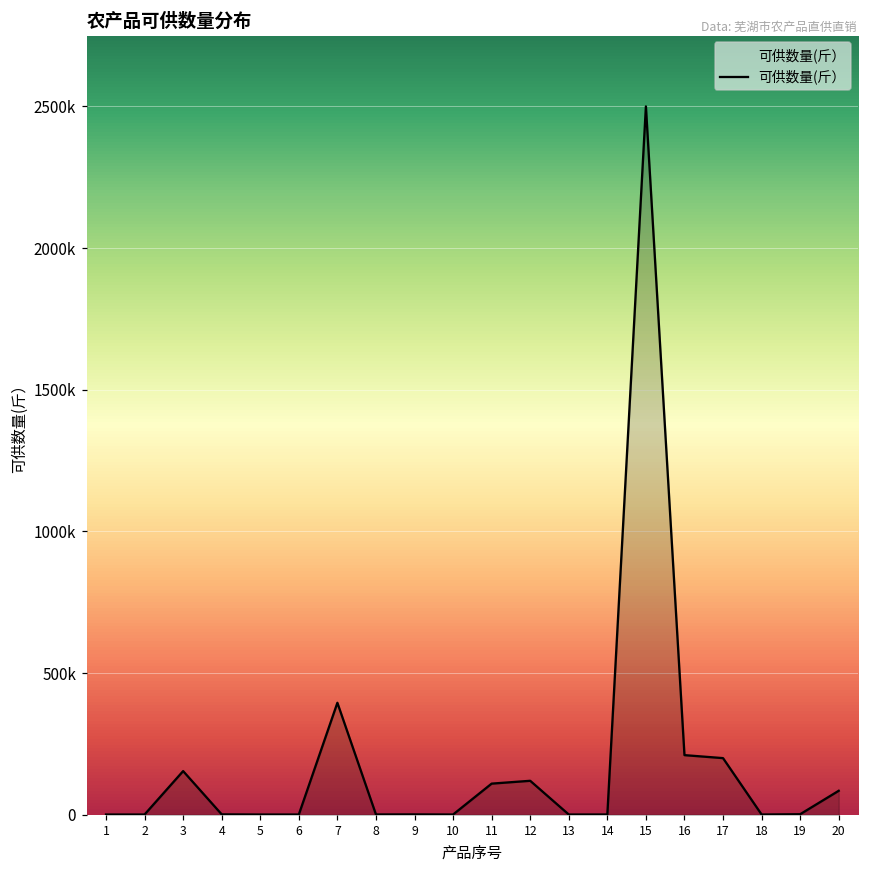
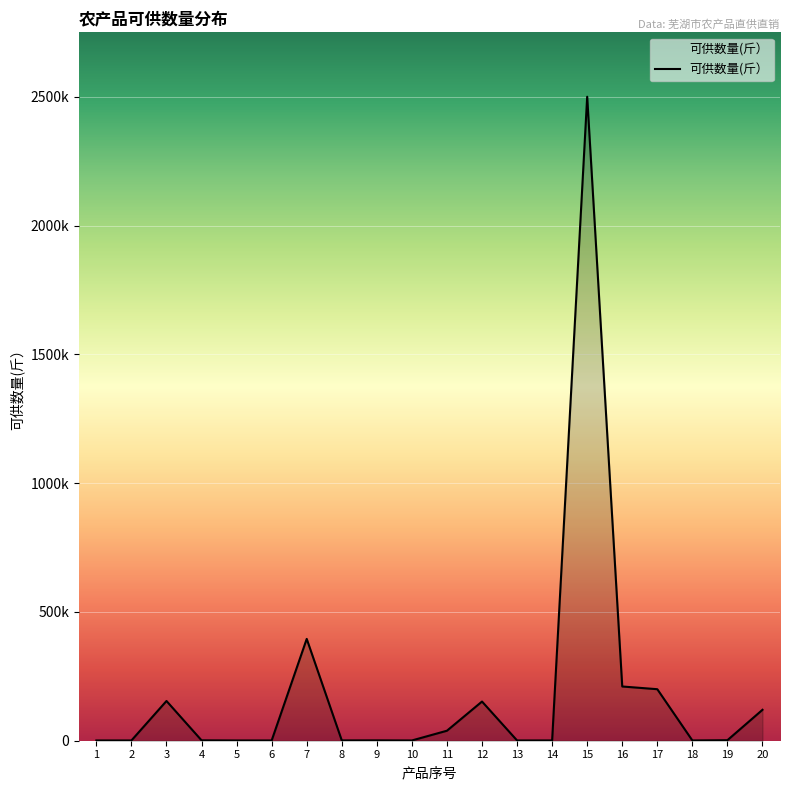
11: 110000 -> 40000
12: 120000 -> 150000
20: 80000 -> 120000
